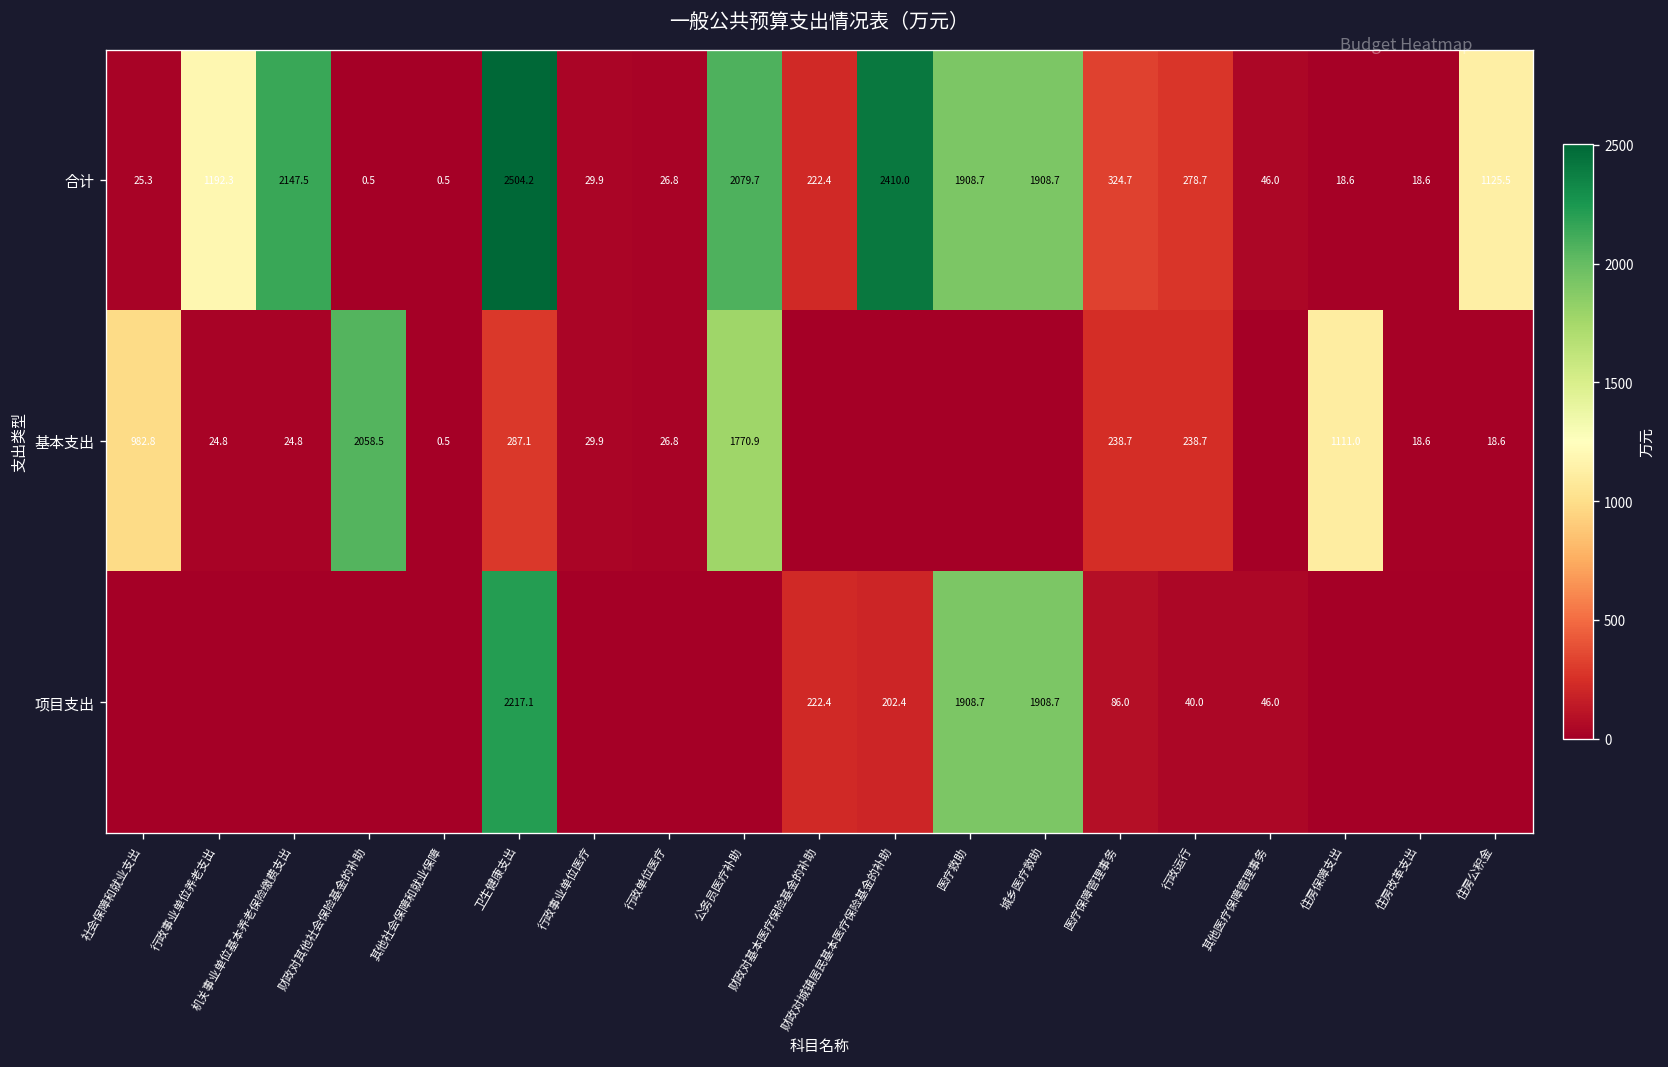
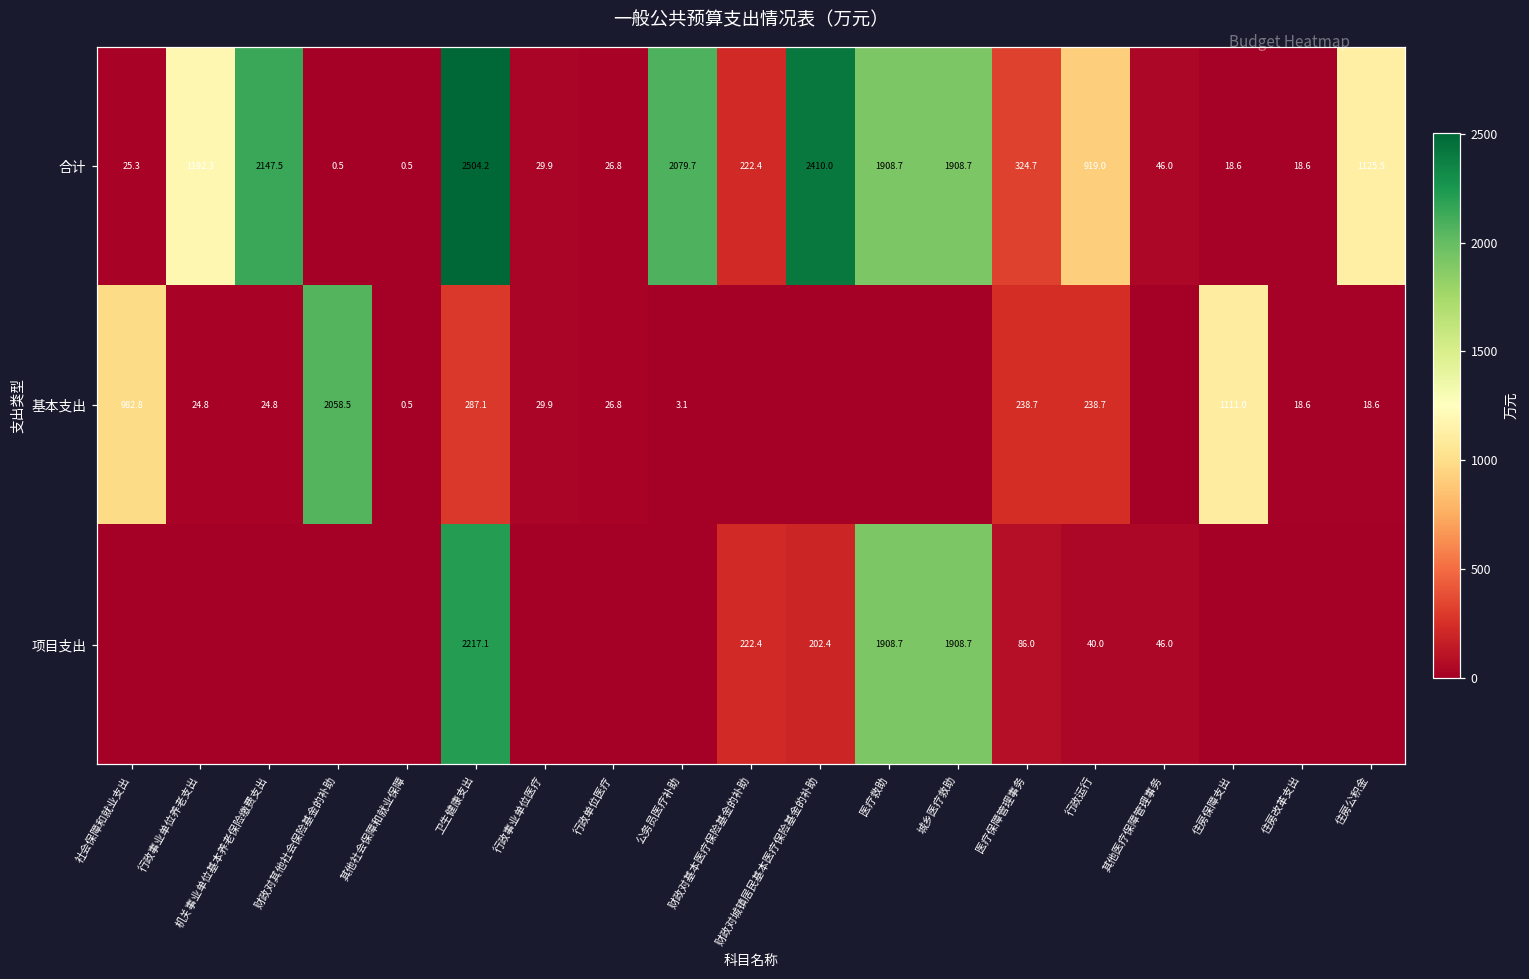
合计, 行政运行: 278.7 -> 919.0
基本支出, 公务员医疗补助: 1770.9 -> 3.1
